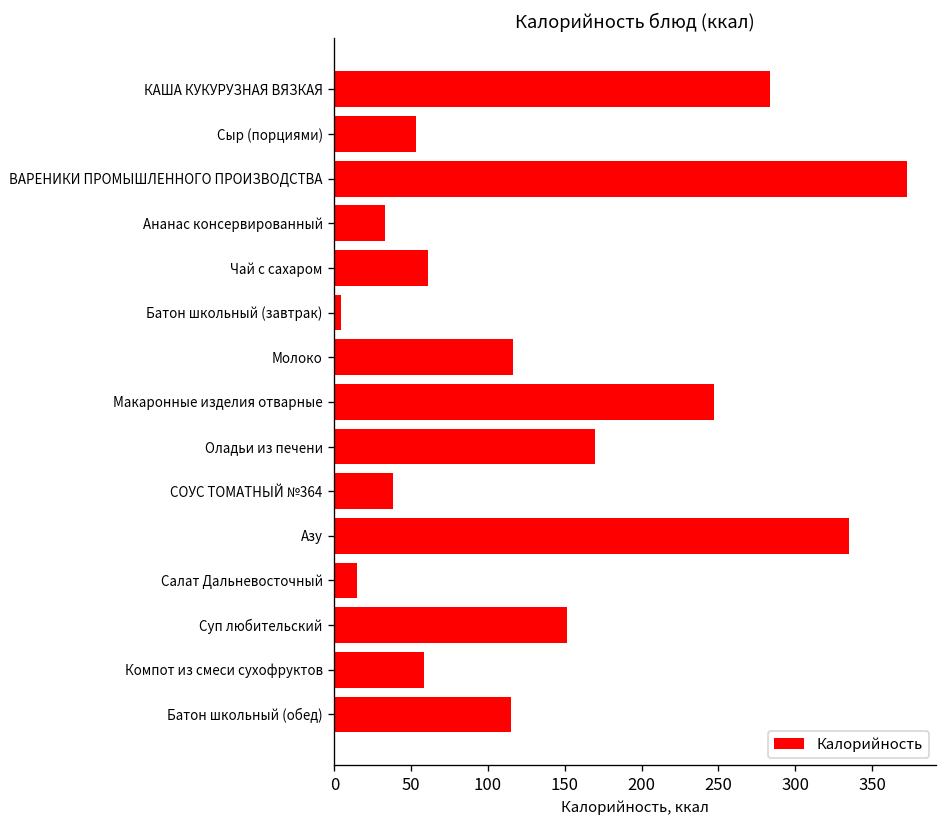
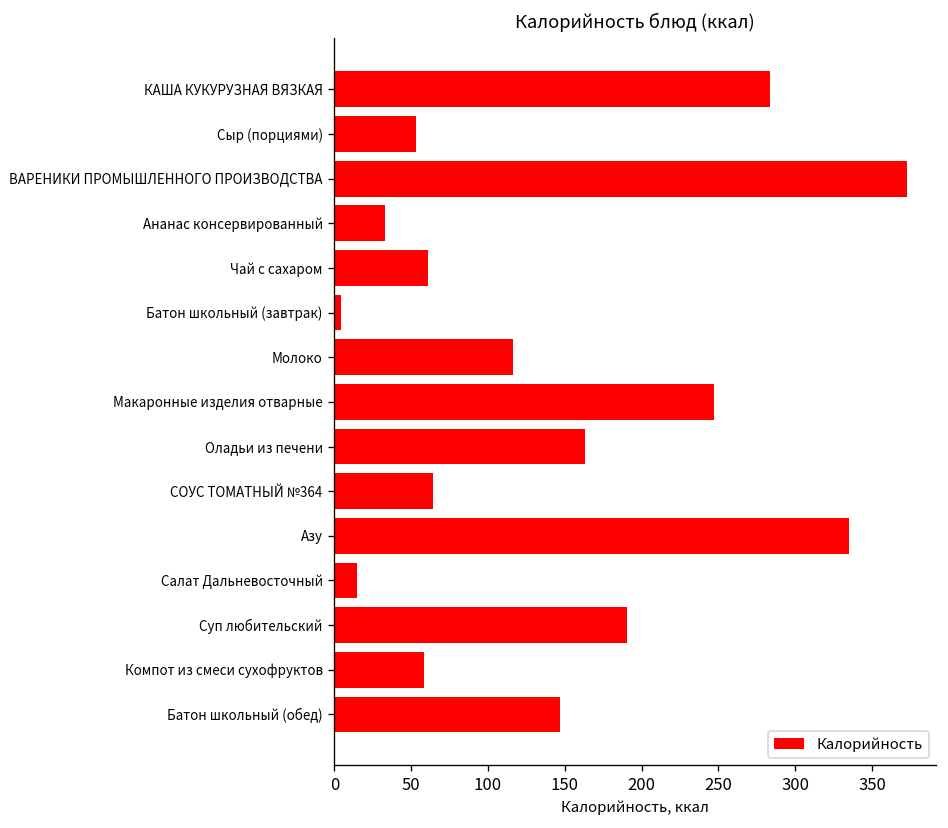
Оладьи из печени: 170 -> 163
СОУС ТОМАТНЫЙ №364: 38 -> 64
Суп любительский: 151 -> 190
Батон школьный (обед): 115 -> 147
